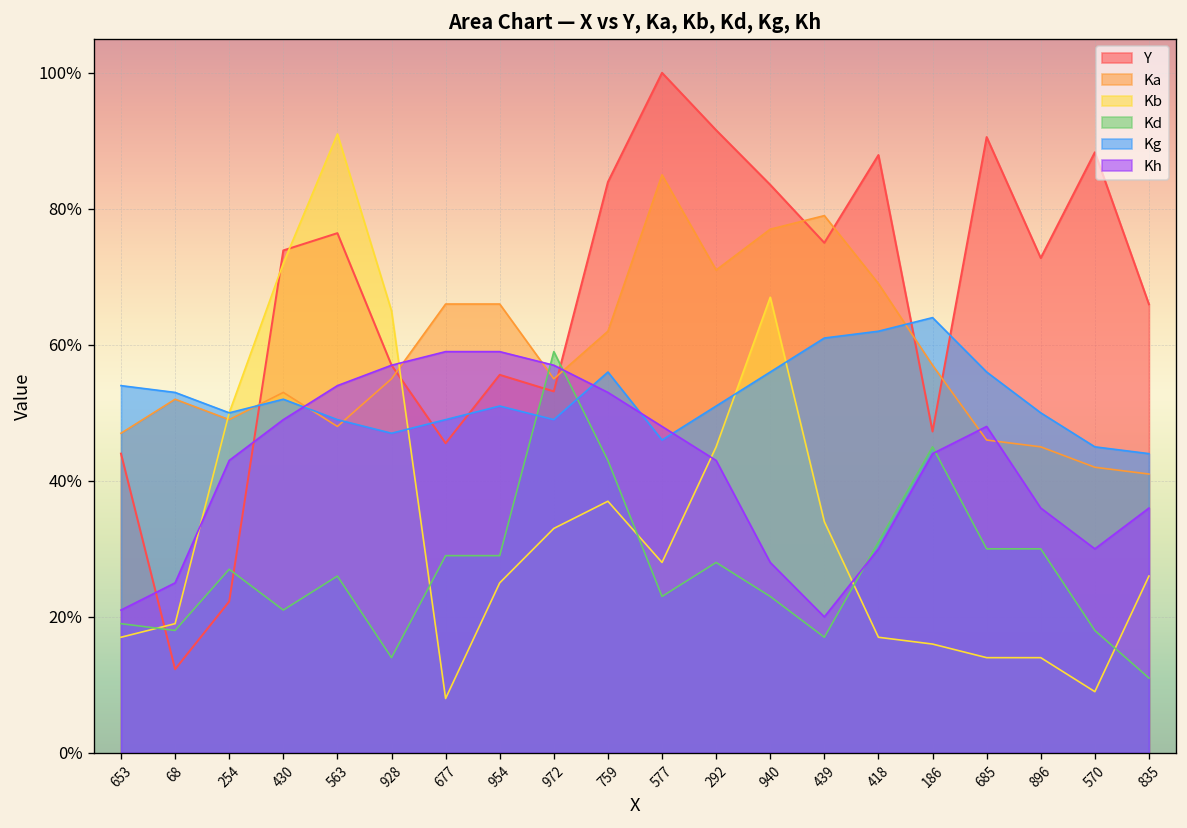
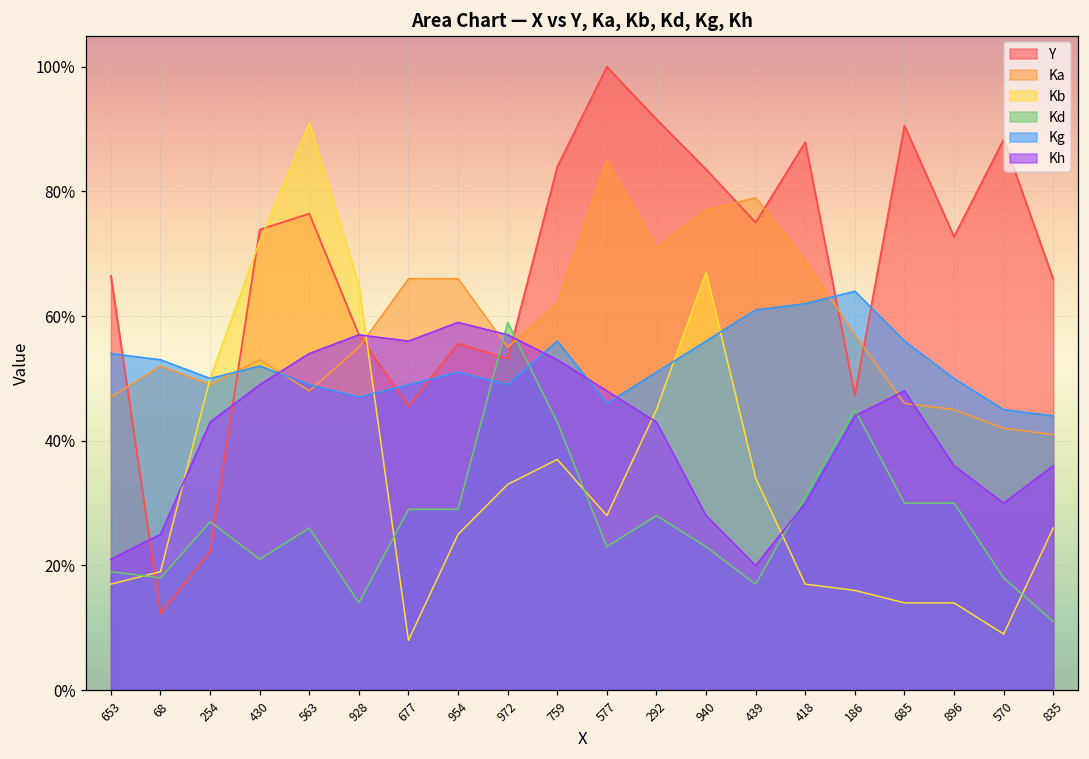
Y, 653: 44% -> 66%
Kh, 677: 59% -> 56%
